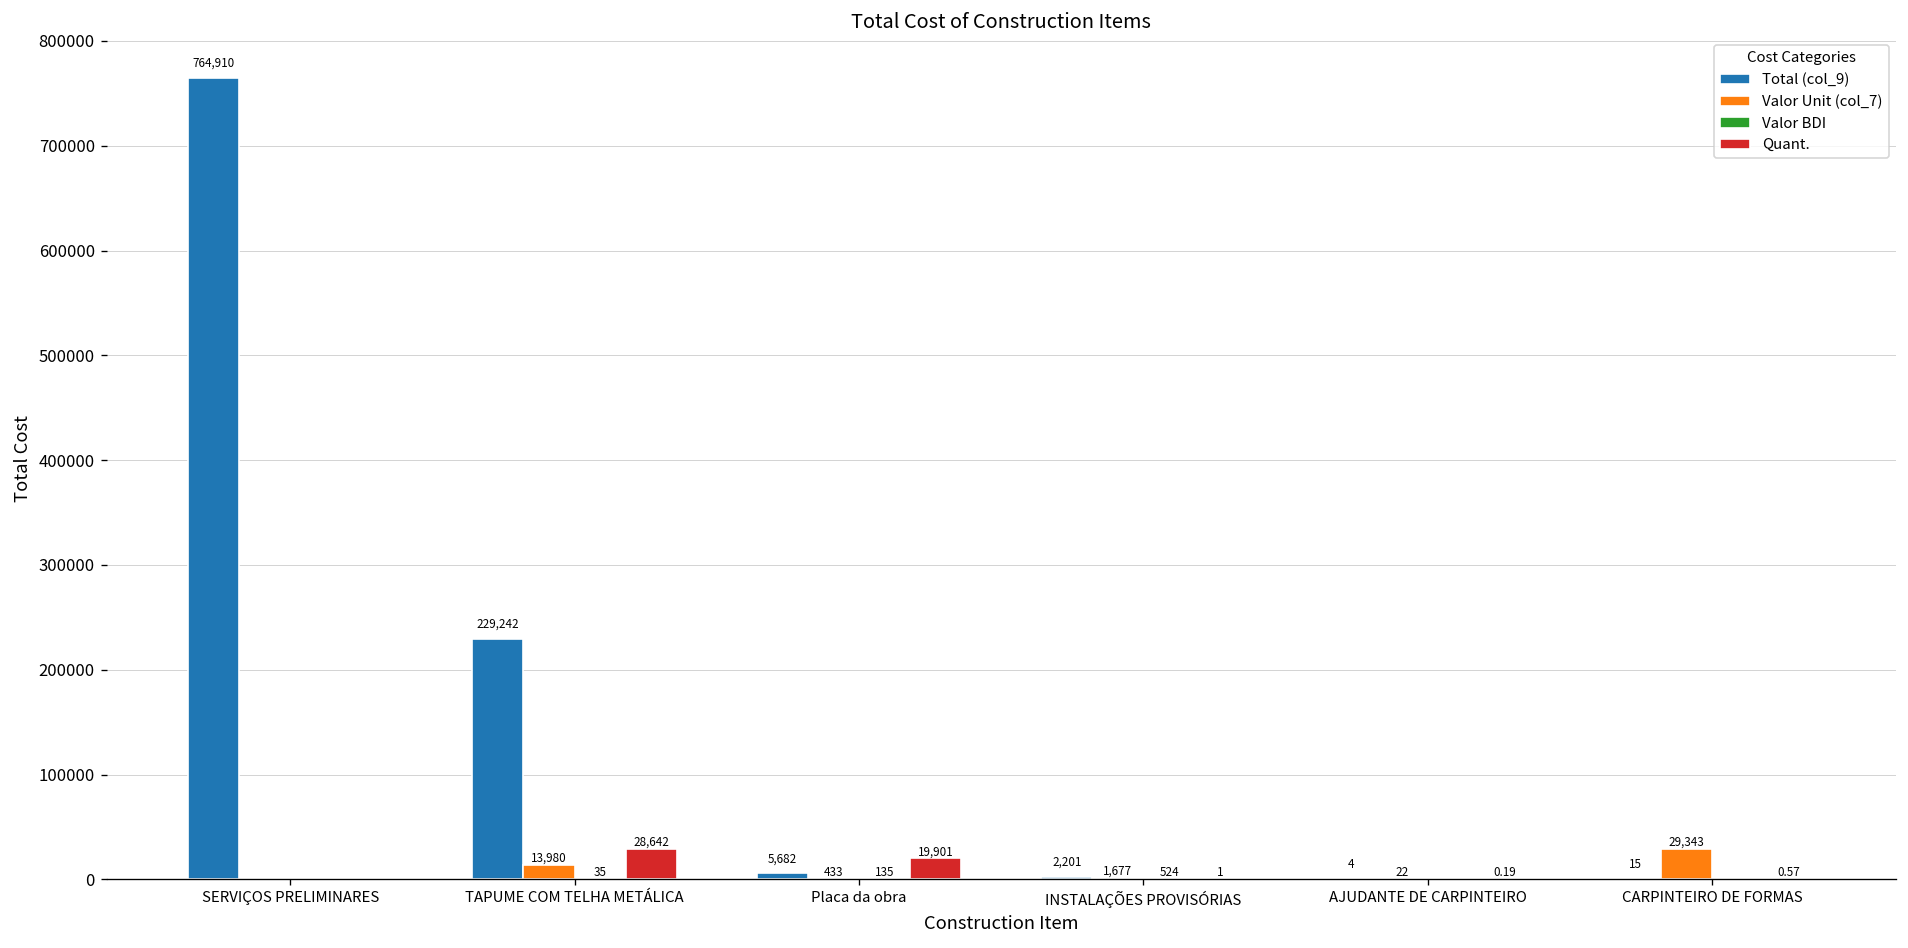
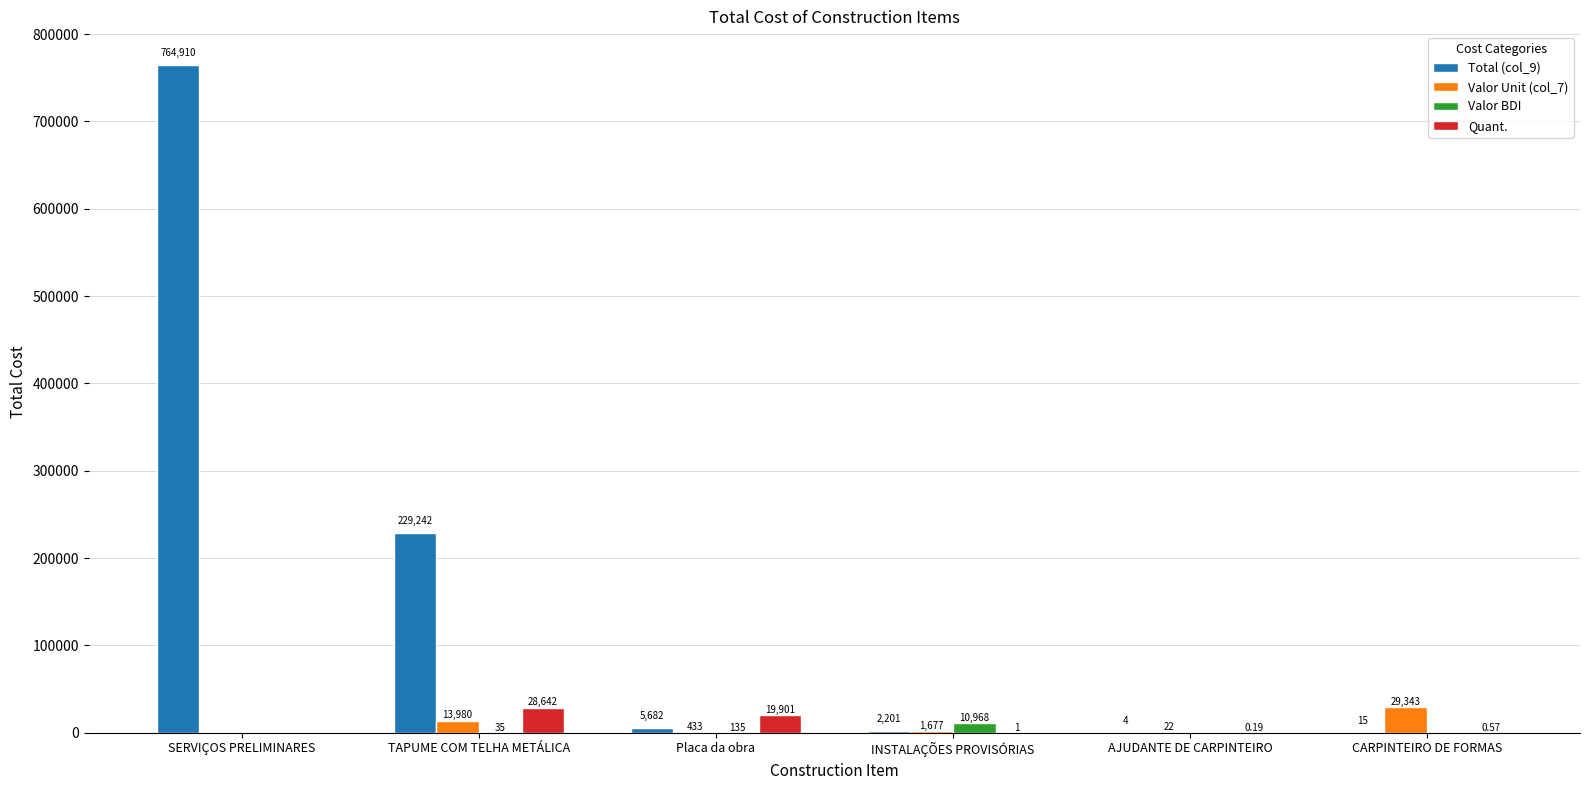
Valor BDI, INSTALAÇÕES PROVISÓRIAS: 524 -> 10,968
